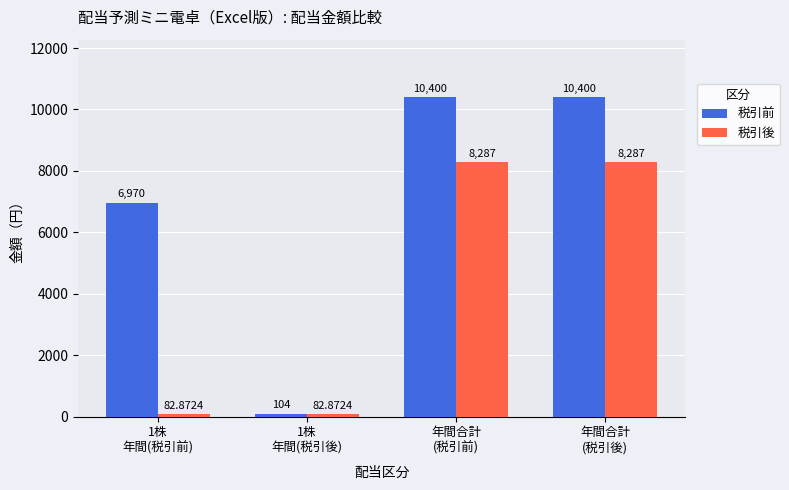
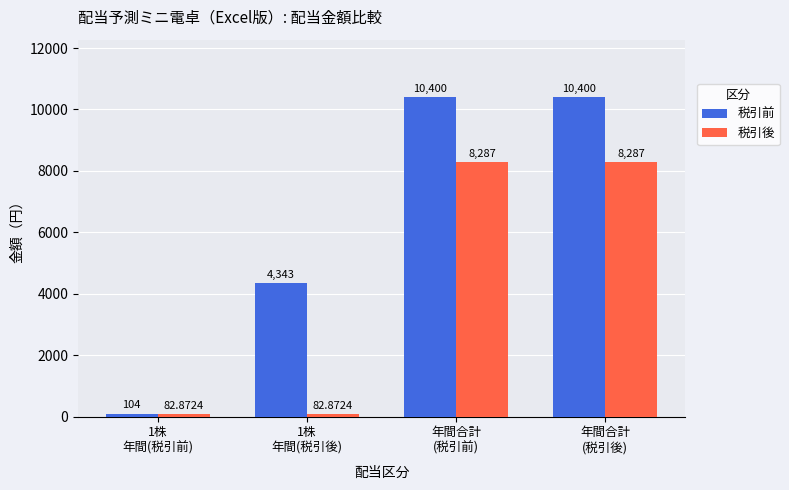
税引前, 1株 年間(税引前): 6,970 -> 104
税引前, 1株 年間(税引後): 104 -> 4,343
